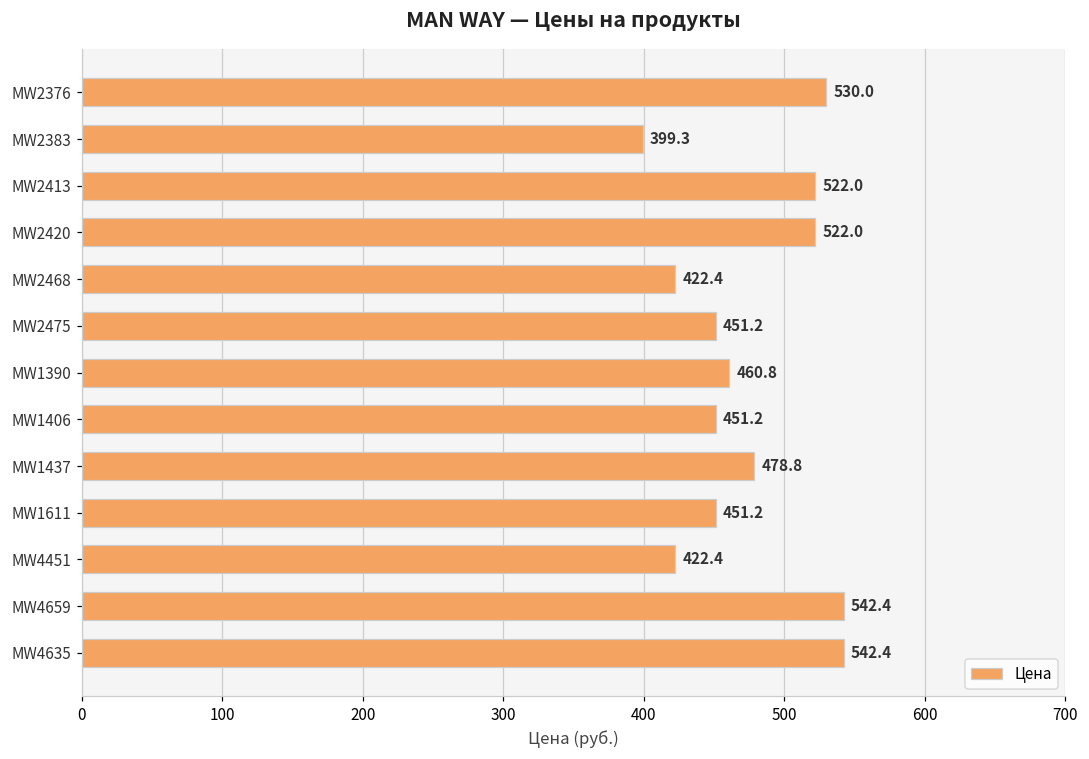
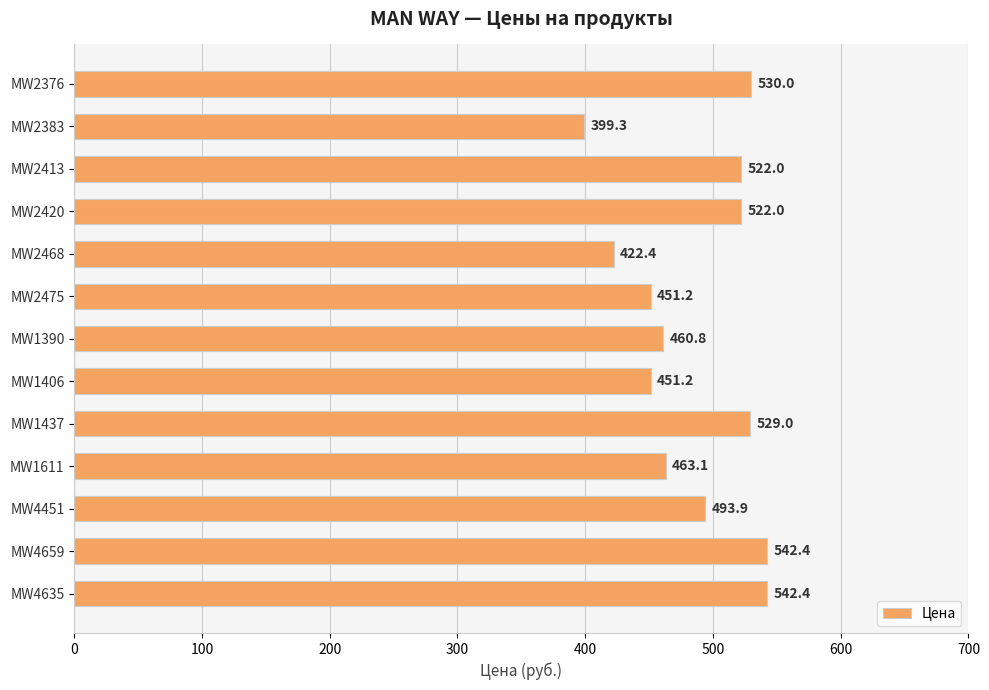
MW1437: 478.8 -> 529.0
MW1611: 451.2 -> 463.1
MW4451: 422.4 -> 493.9
